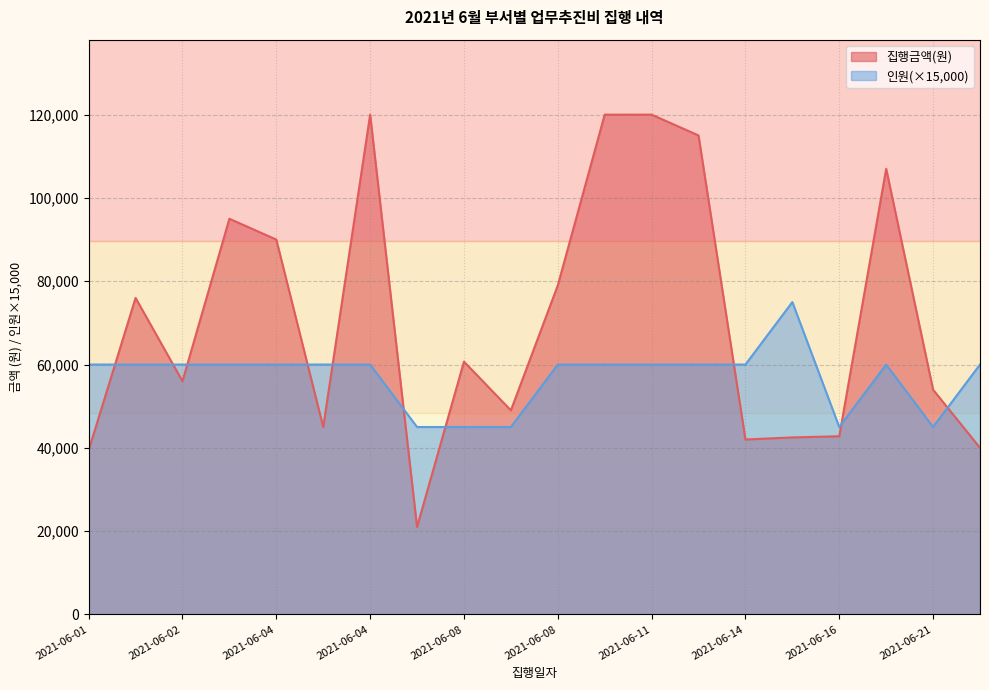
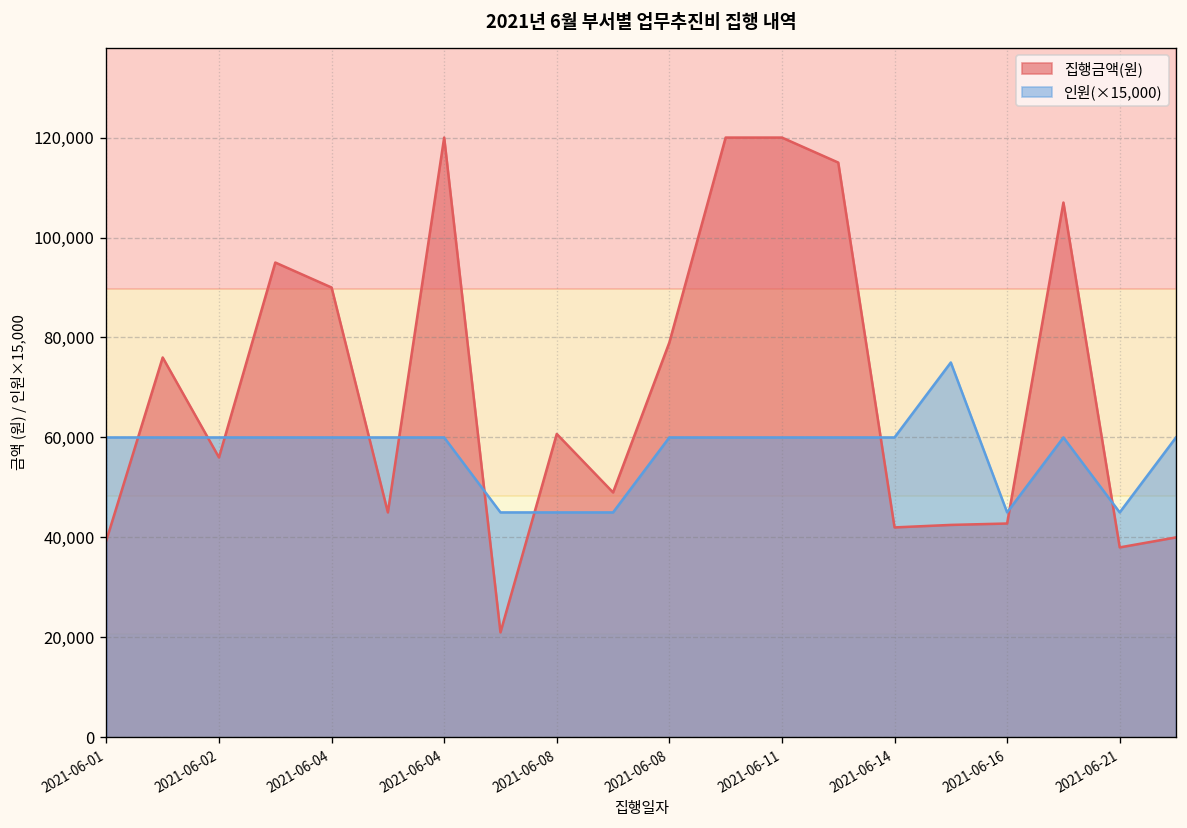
집행금액(원), 2021-06-21: 54,000 -> 38,000
